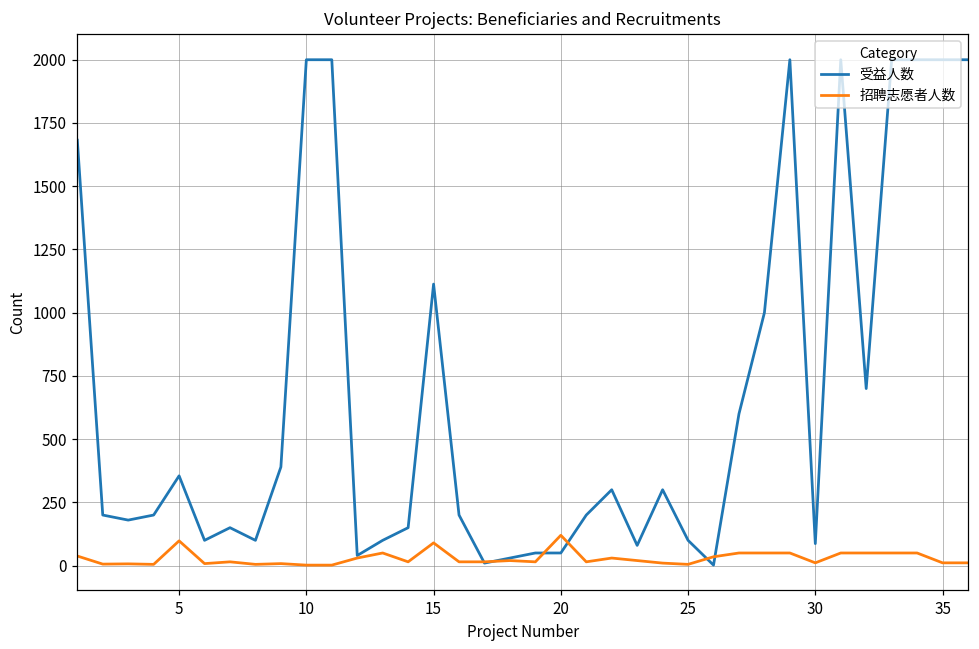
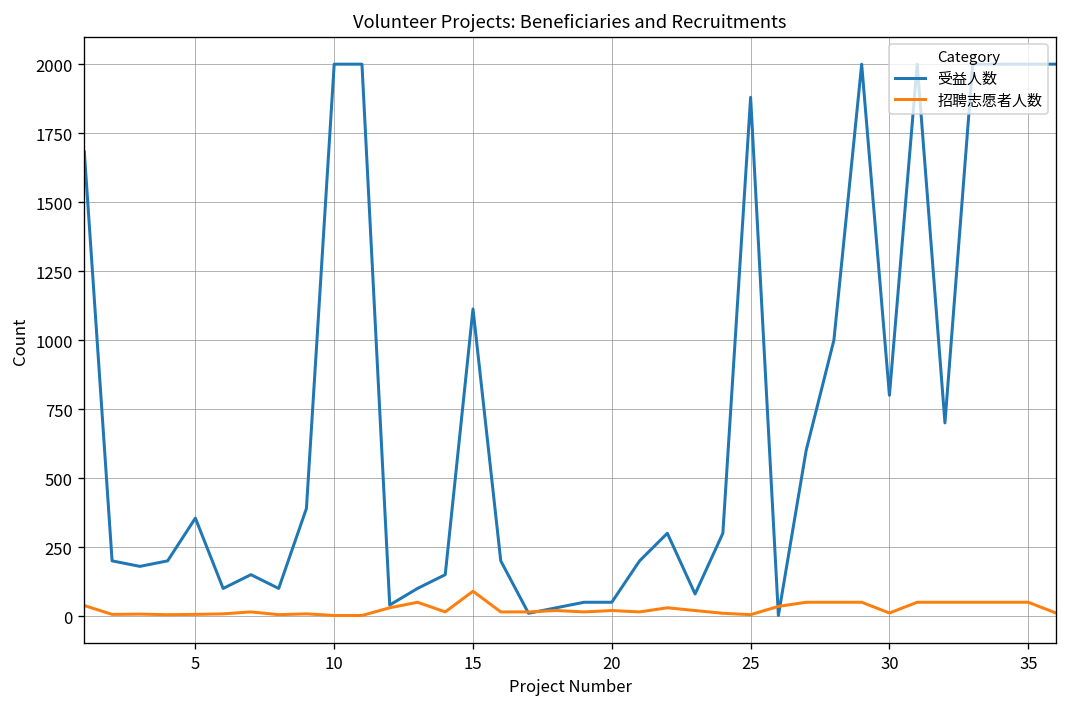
招聘志愿者人数, 5: 100 -> 10
招聘志愿者人数, 20: 120 -> 20
受益人数, 25: 100 -> 1880
受益人数, 30: 90 -> 800
招聘志愿者人数, 35: 10 -> 50
